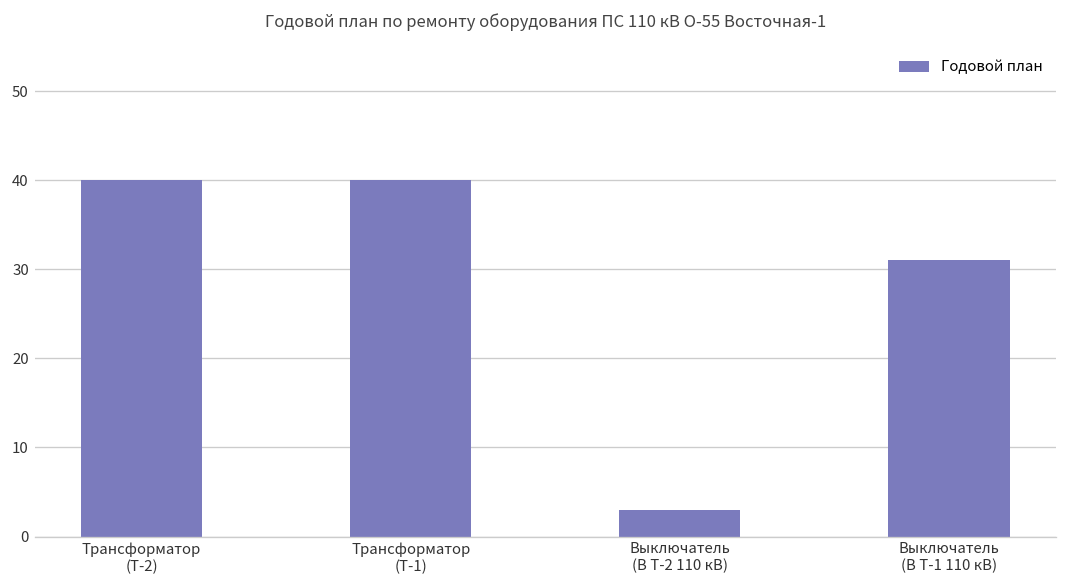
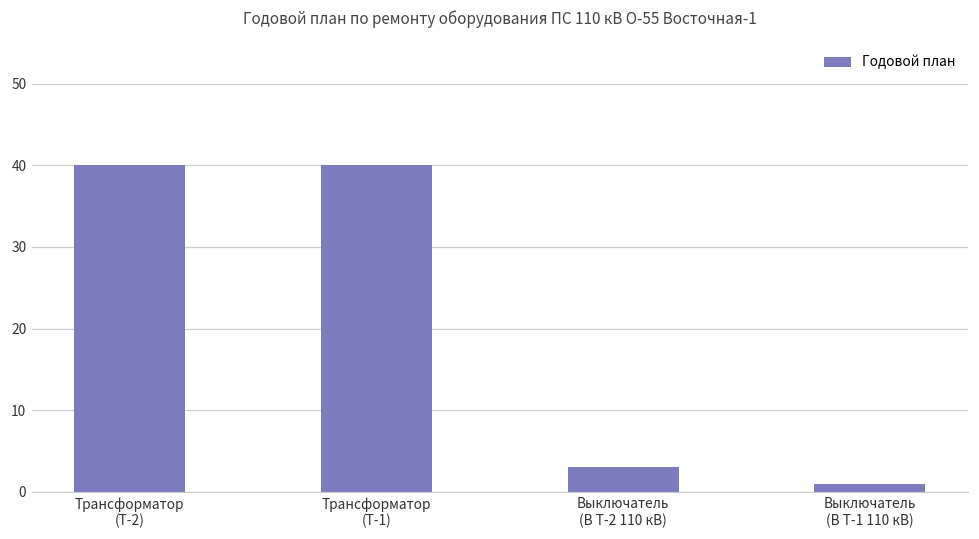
Выключатель (В Т-1 110 кВ): 31 -> 1
